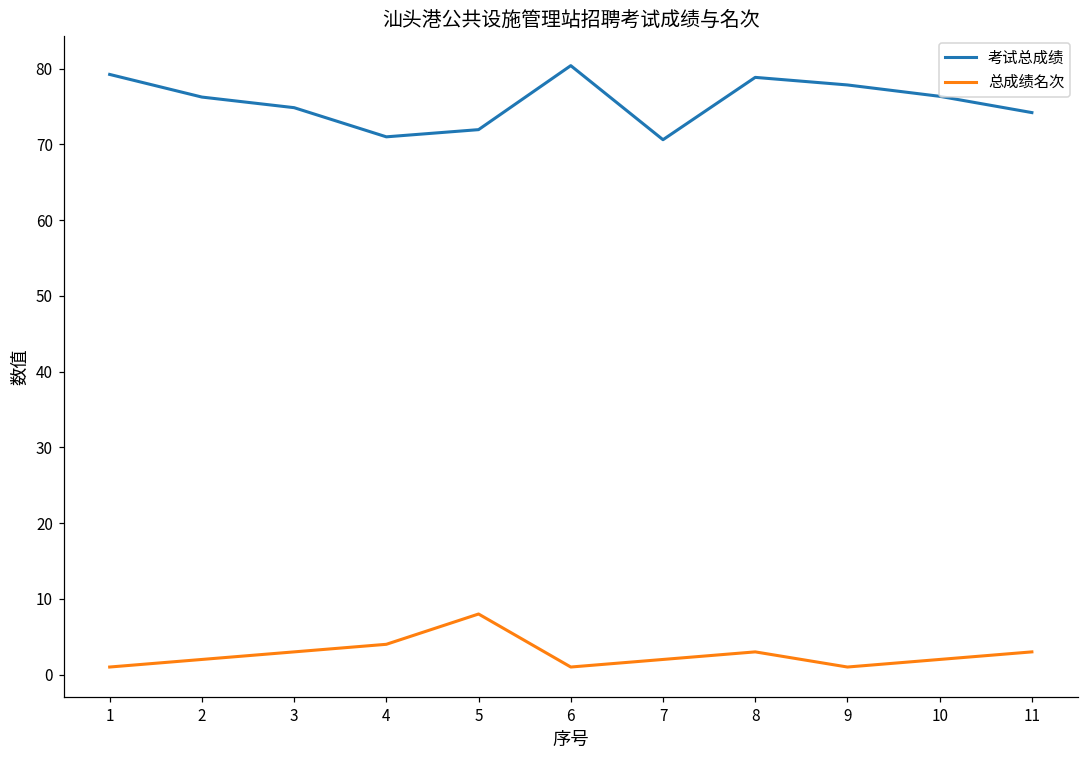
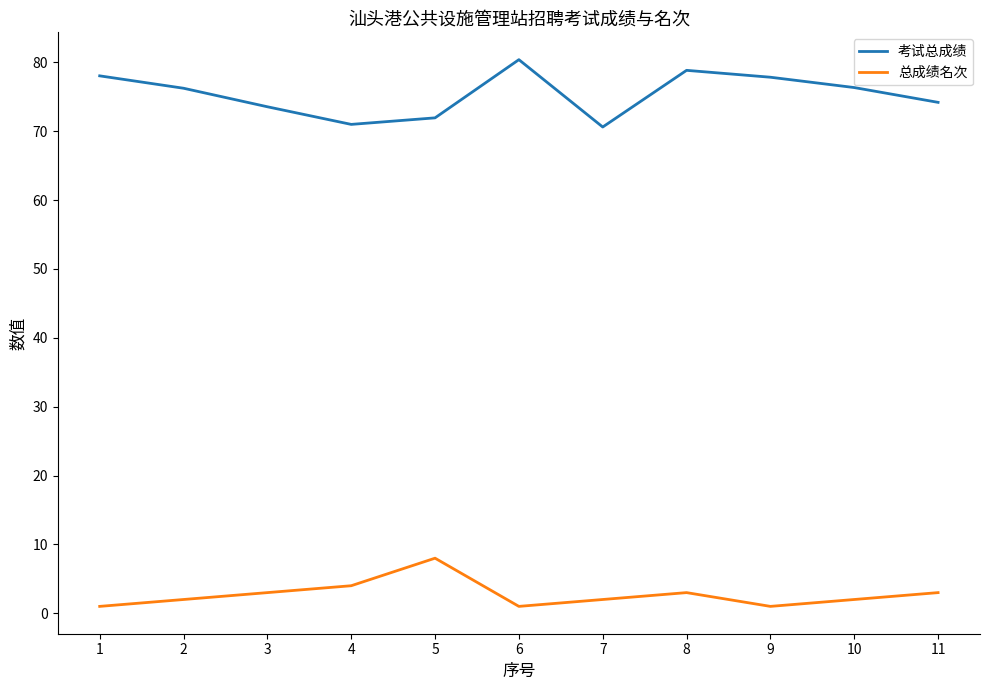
考试总成绩, 1: 79 -> 78
考试总成绩, 3: 75 -> 74
